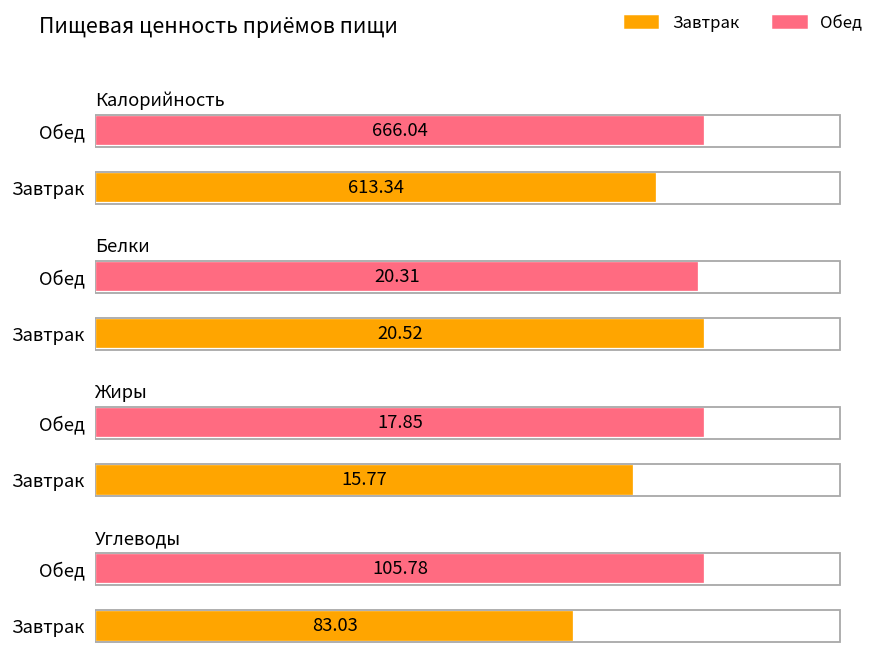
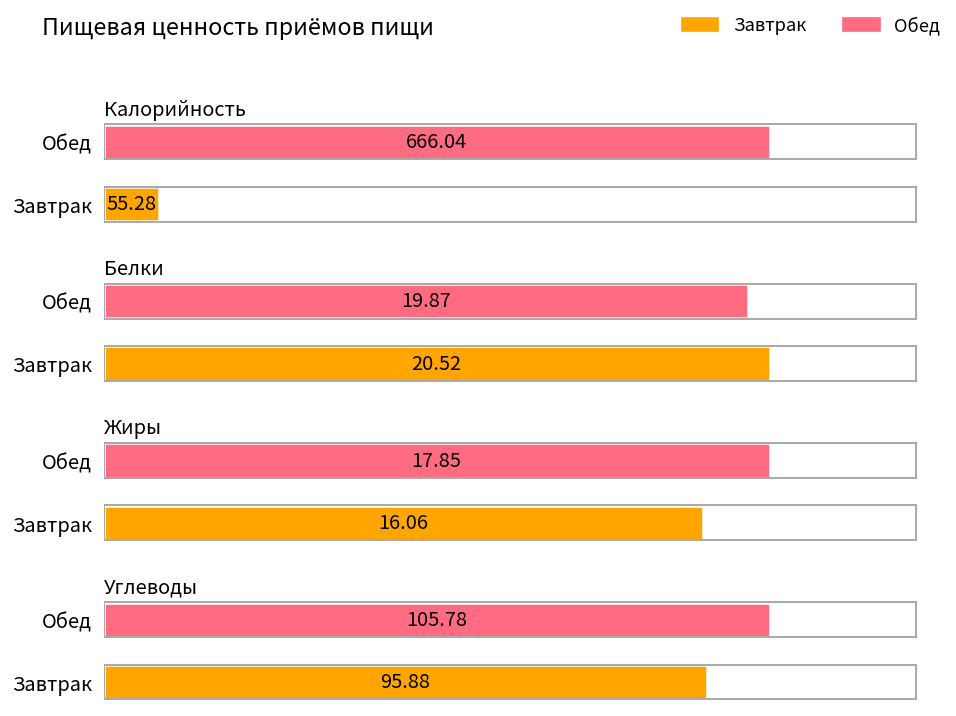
Калорийность, Завтрак: 613.34 -> 55.28
Белки, Обед: 20.31 -> 19.87
Жиры, Завтрак: 15.77 -> 16.06
Углеводы, Завтрак: 83.03 -> 95.88
